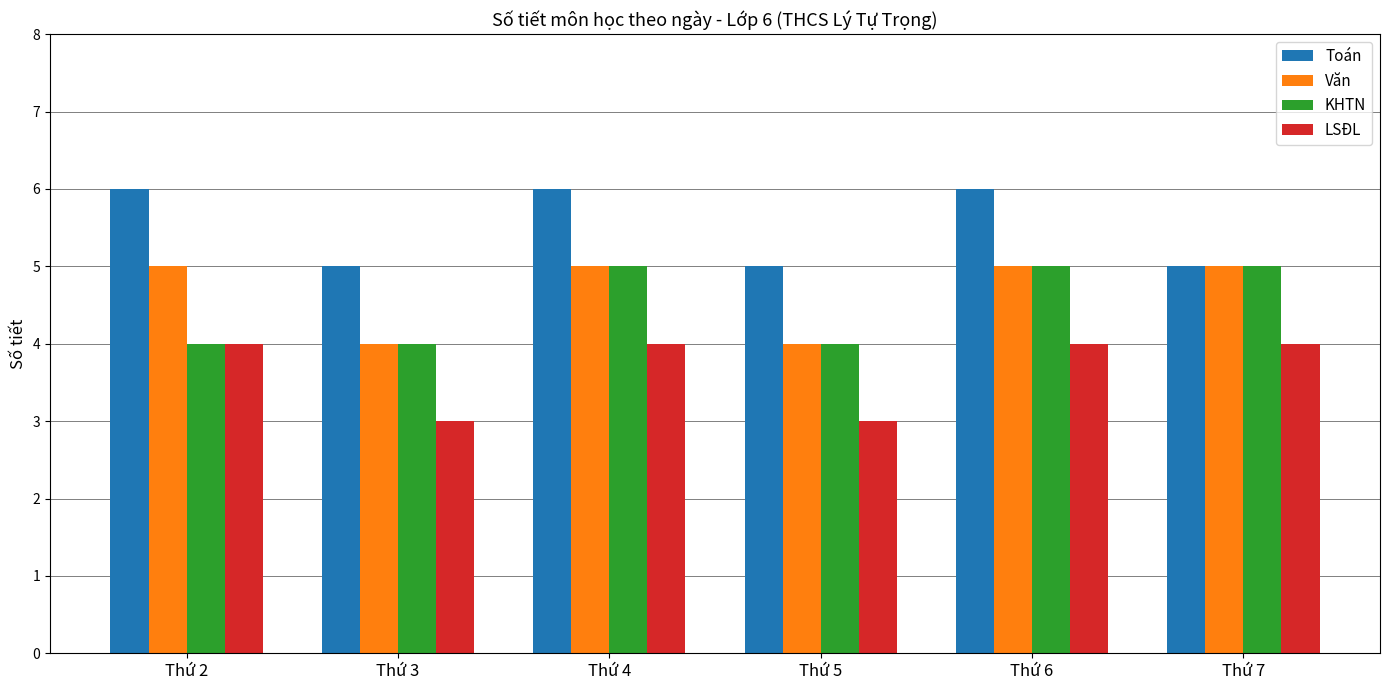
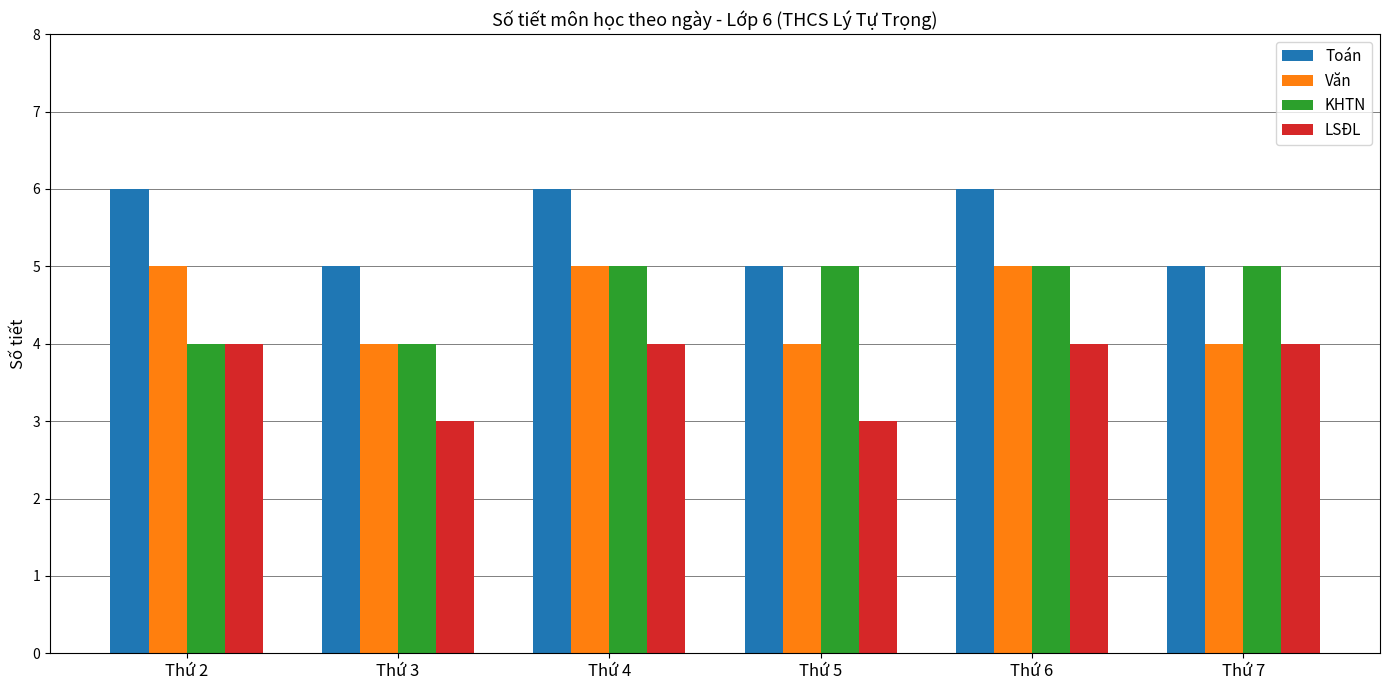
KHTN, Thứ 5: 4 -> 5
Văn, Thứ 7: 5 -> 4
